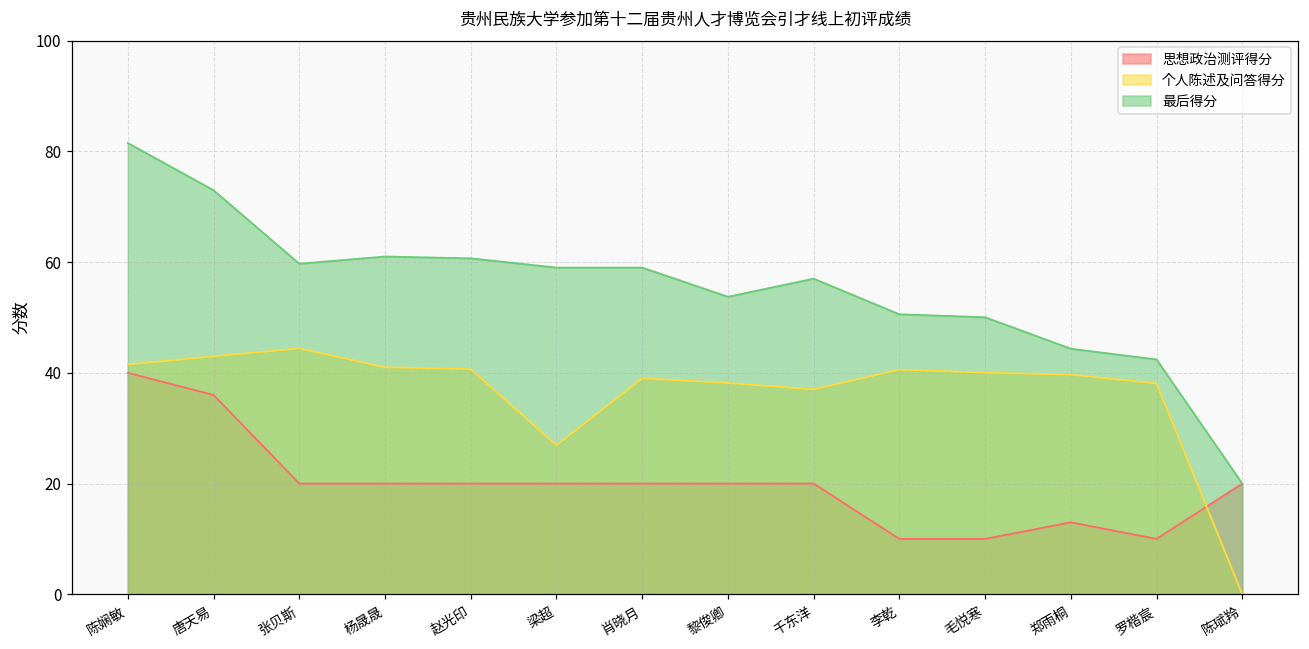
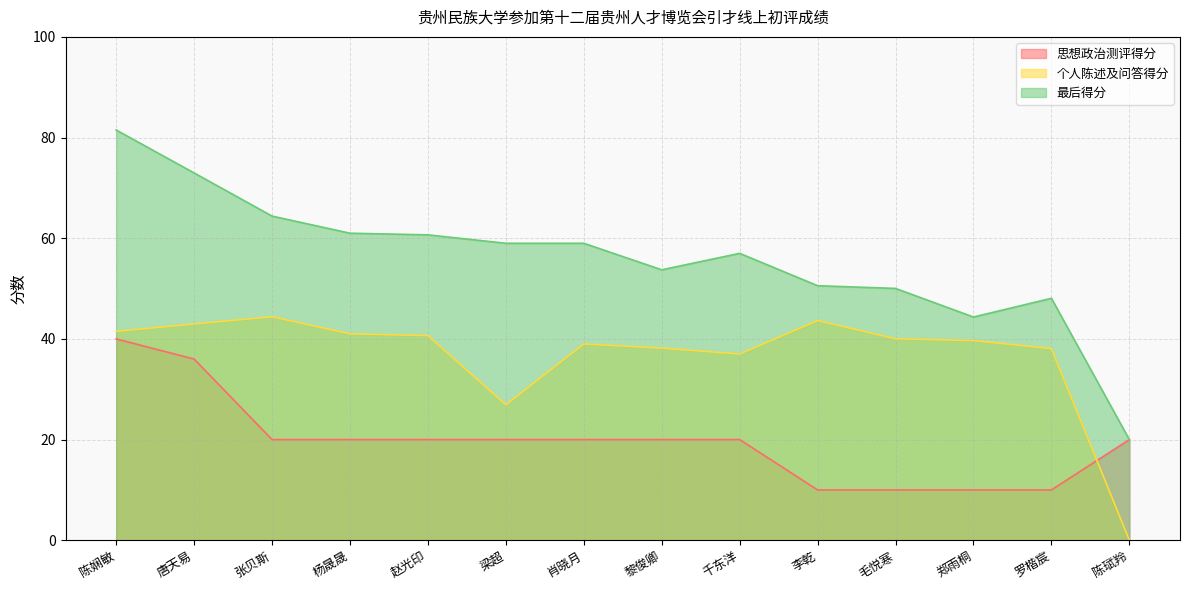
最后得分, 张贝斯: 60 -> 64
个人陈述及问答得分, 李乾: 41 -> 44
思想政治测评得分, 郑雨桐: 13 -> 10
最后得分, 罗楷宸: 42 -> 48
